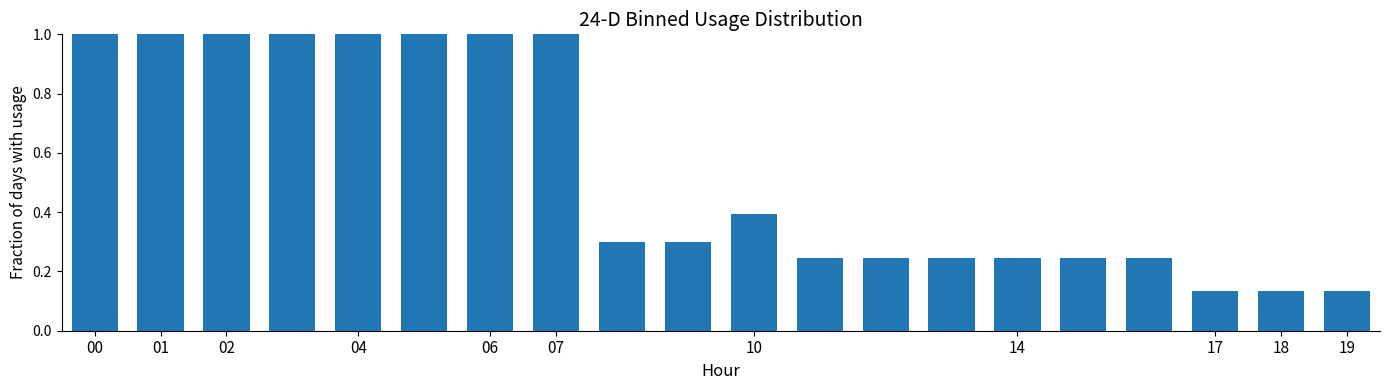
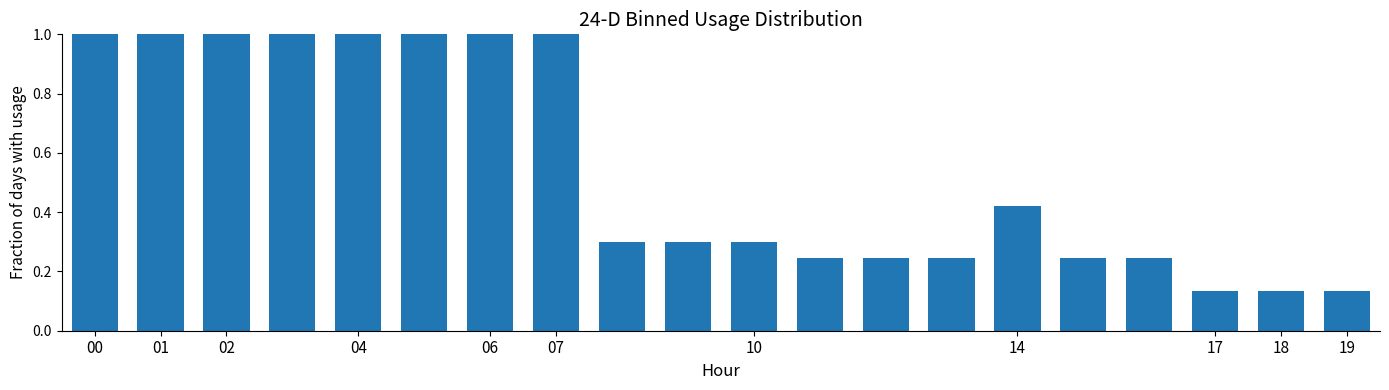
10: 0.39 -> 0.30
14: 0.24 -> 0.42
